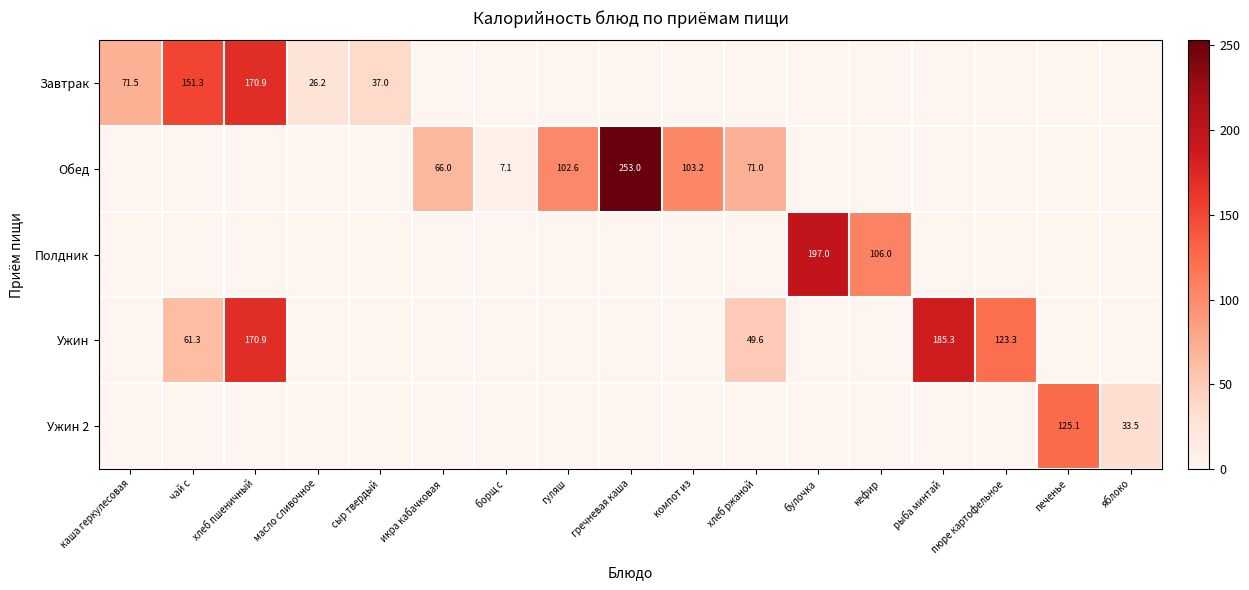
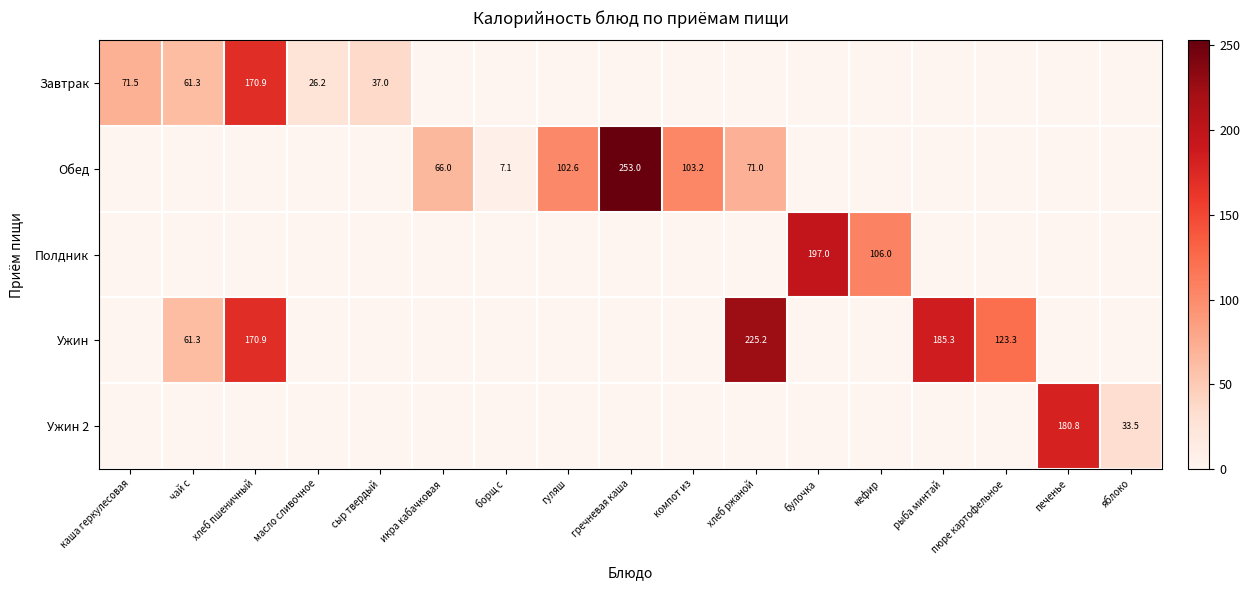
Завтрак, чай с: 151.3 -> 61.3
Ужин, хлеб ржаной: 49.6 -> 225.2
Ужин 2, печенье: 125.1 -> 180.8
